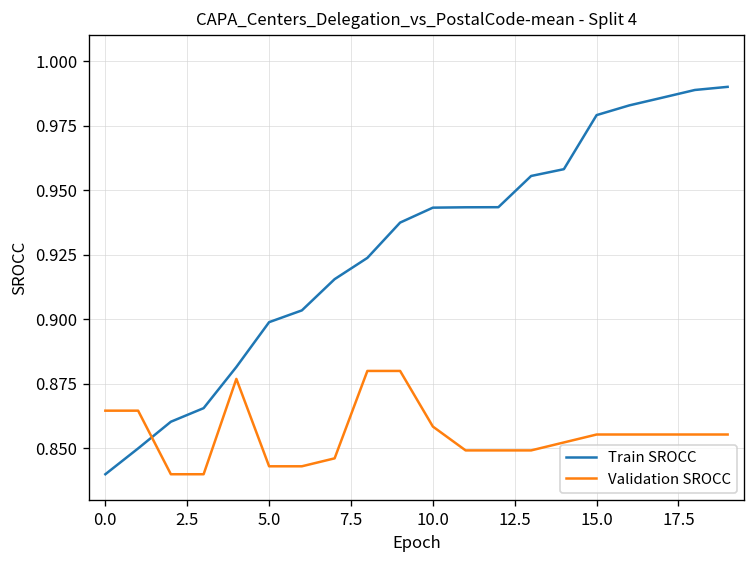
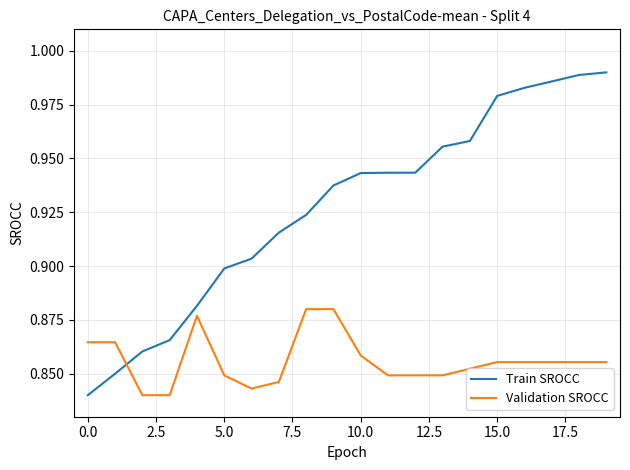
Validation SROCC, 5.0: 0.843 -> 0.849
